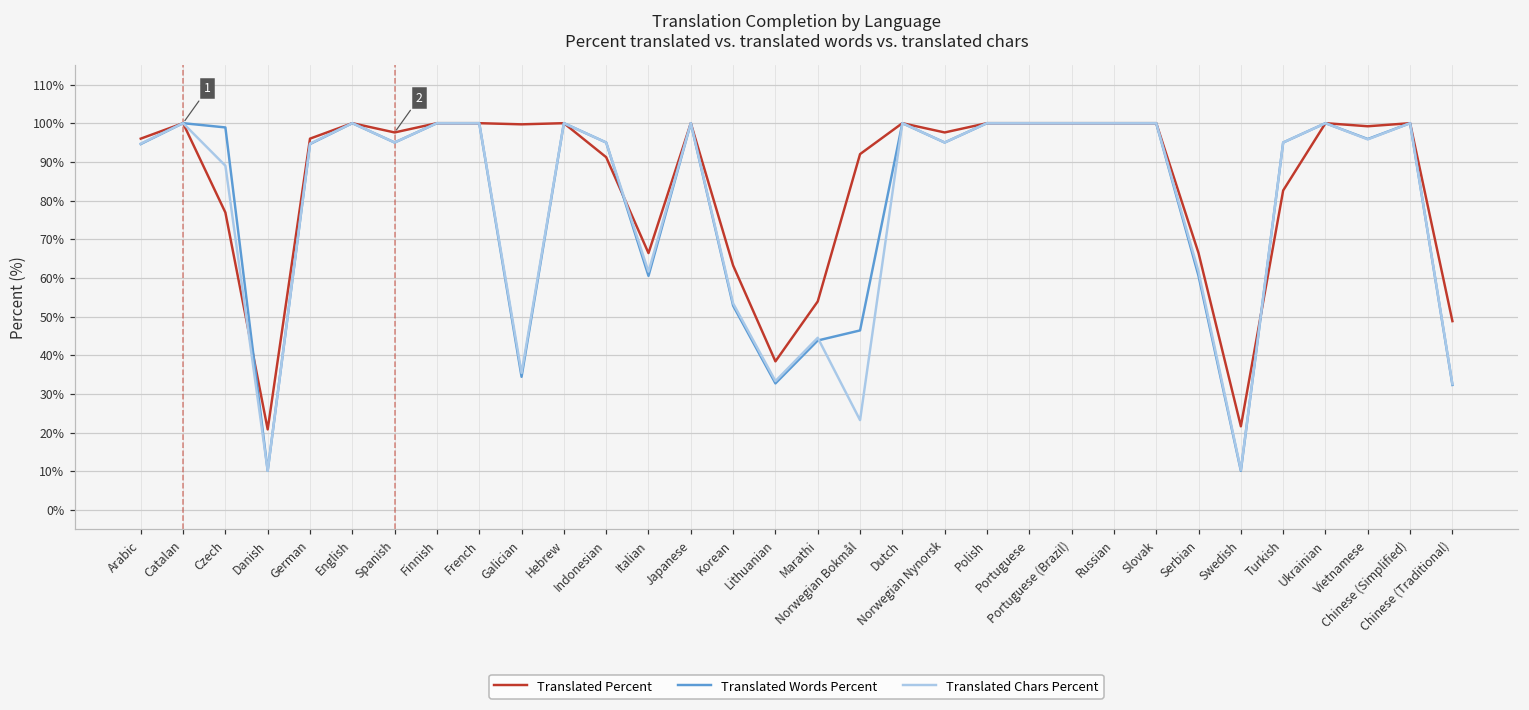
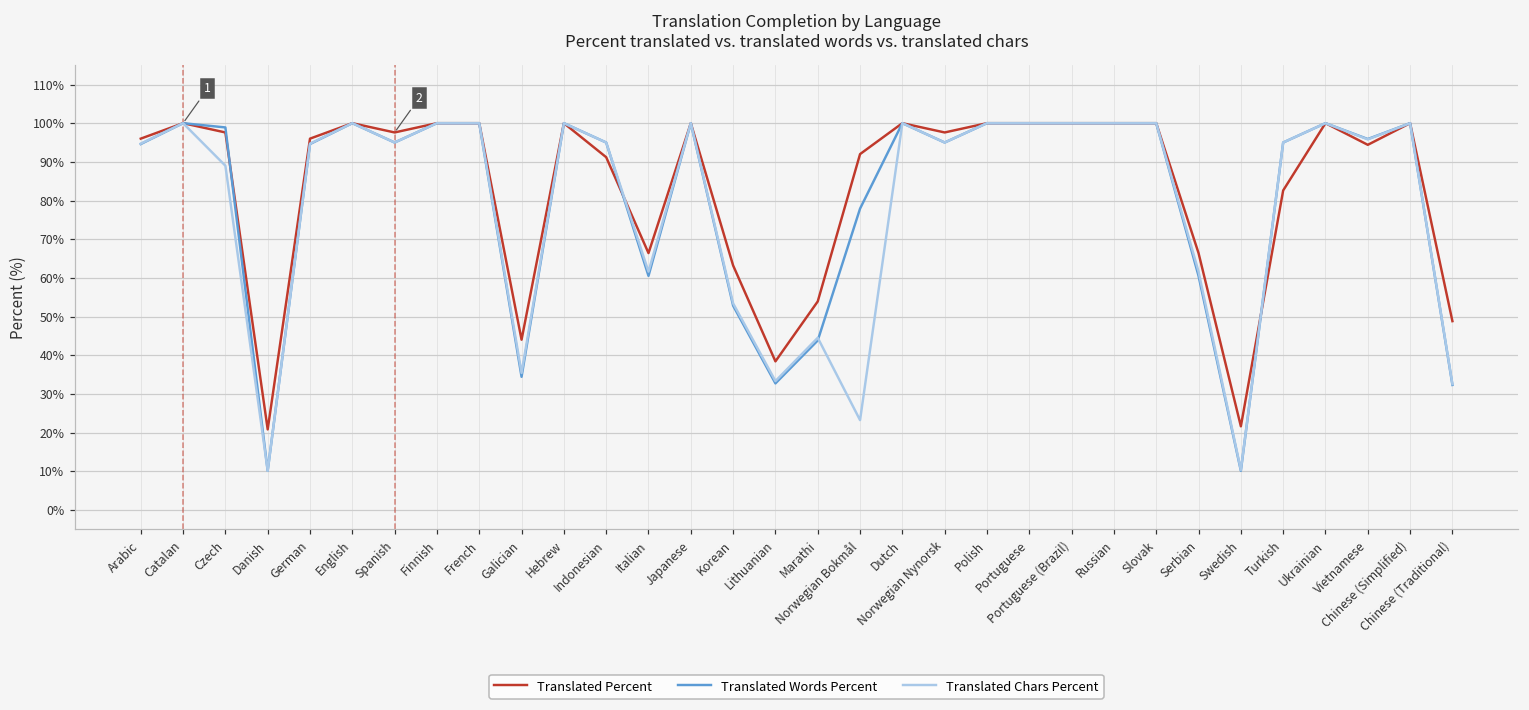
Translated Percent, Czech: 77% -> 98%
Translated Percent, Galician: 100% -> 44%
Translated Words Percent, Norwegian Bokmål: 46% -> 78%
Translated Percent, Vietnamese: 99% -> 94%
